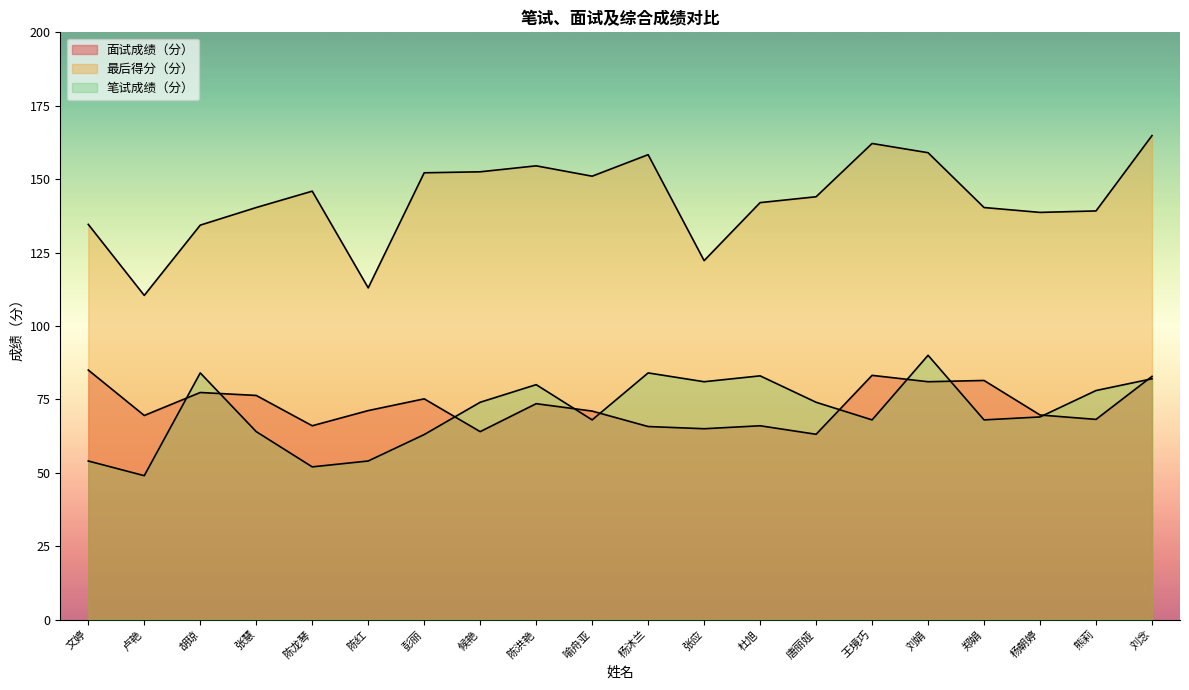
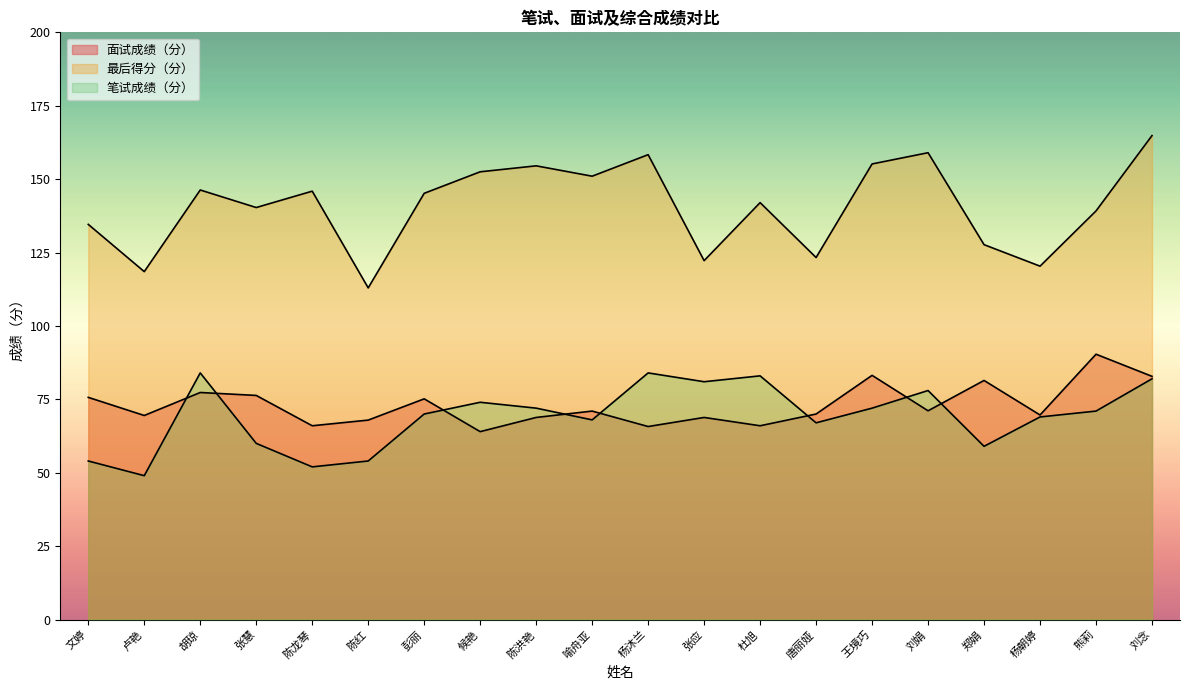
面试成绩（分）, 文婷: 85 -> 76
最后得分（分）, 卢艳: 110 -> 119
最后得分（分）, 胡琼: 134 -> 146
笔试成绩（分）, 张慧: 64 -> 60
面试成绩（分）, 陈红: 71 -> 68
最后得分（分）, 彭丽: 152 -> 145
笔试成绩（分）, 彭丽: 63 -> 70
面试成绩（分）, 陈洪艳: 74 -> 69
笔试成绩（分）, 陈洪艳: 80 -> 72
面试成绩（分）, 张应: 65 -> 69
面试成绩（分）, 唐丽娅: 63 -> 70
最后得分（分）, 唐丽娅: 144 -> 123
笔试成绩（分）, 唐丽娅: 74 -> 67
最后得分（分）, 王境巧: 162 -> 155
笔试成绩（分）, 王境巧: 68 -> 72
面试成绩（分）, 刘娟: 81 -> 71
笔试成绩（分）, 刘娟: 90 -> 78
最后得分（分）, 郑娟: 140 -> 128
笔试成绩（分）, 郑娟: 68 -> 59
最后得分（分）, 杨朝婷: 139 -> 120
面试成绩（分）, 熊莉: 68 -> 90
笔试成绩（分）, 熊莉: 78 -> 71
